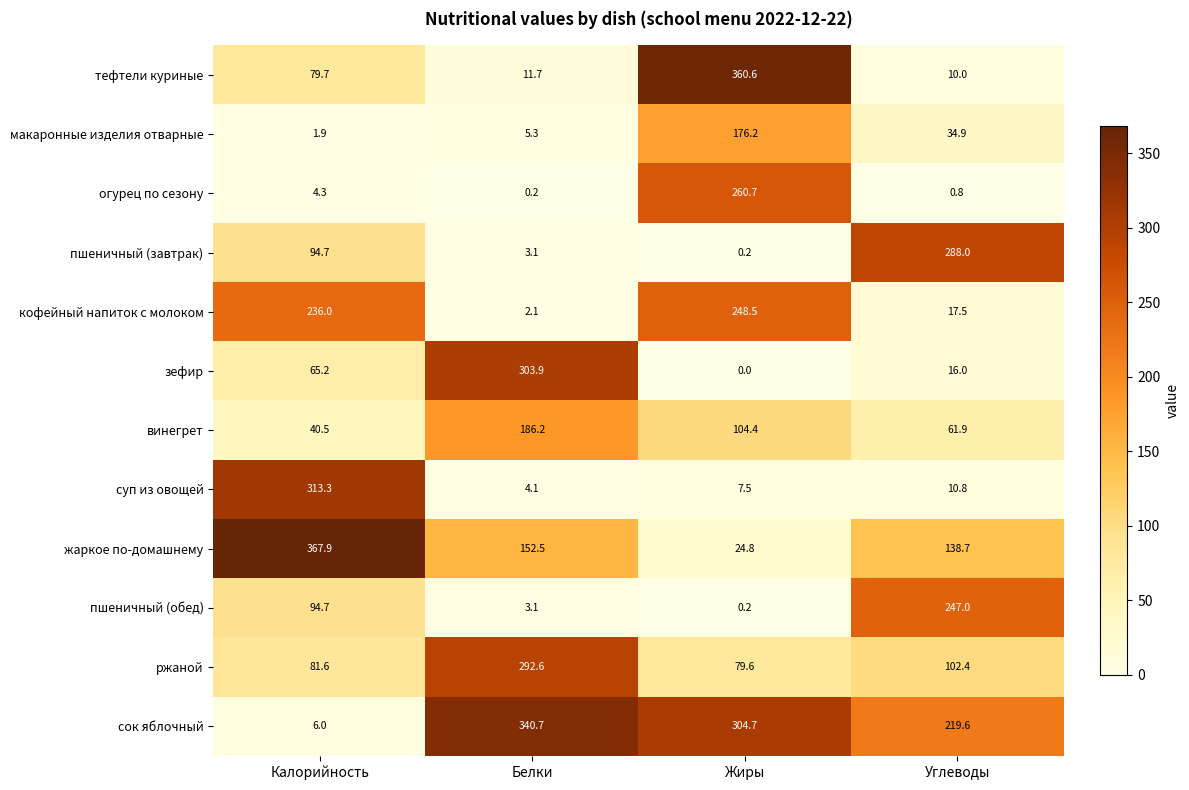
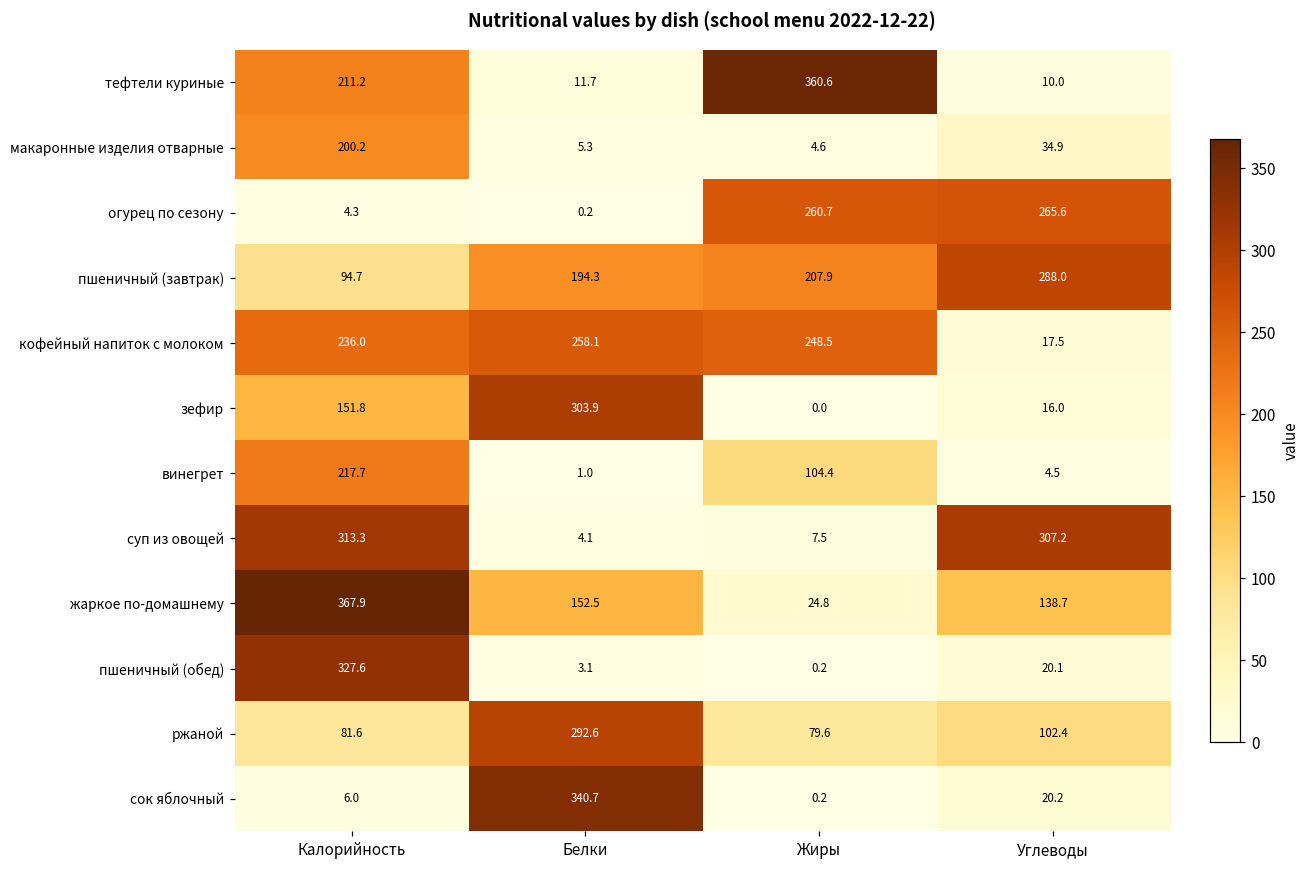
тефтели куриные, Калорийность: 79.7 -> 211.2
макаронные изделия отварные, Калорийность: 1.9 -> 200.2
макаронные изделия отварные, Жиры: 176.2 -> 4.6
огурец по сезону, Углеводы: 0.8 -> 265.6
пшеничный (завтрак), Белки: 3.1 -> 194.3
пшеничный (завтрак), Жиры: 0.2 -> 207.9
кофейный напиток с молоком, Белки: 2.1 -> 258.1
зефир, Калорийность: 65.2 -> 151.8
винегрет, Калорийность: 40.5 -> 217.7
винегрет, Белки: 186.2 -> 1.0
винегрет, Углеводы: 61.9 -> 4.5
суп из овощей, Углеводы: 10.8 -> 307.2
пшеничный (обед), Калорийность: 94.7 -> 327.6
пшеничный (обед), Углеводы: 247.0 -> 20.1
сок яблочный, Жиры: 304.7 -> 0.2
сок яблочный, Углеводы: 219.6 -> 20.2
